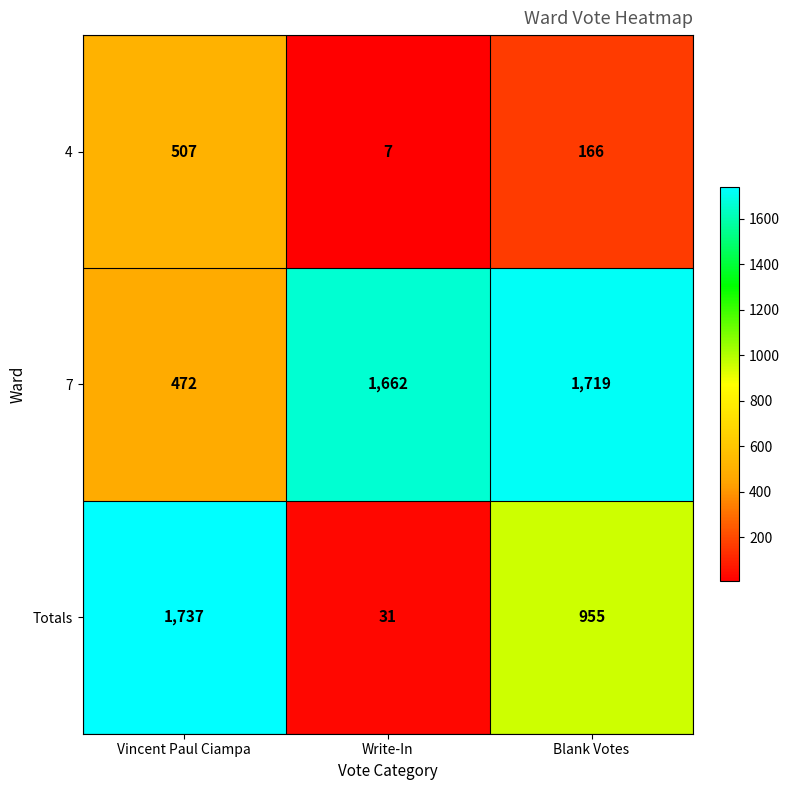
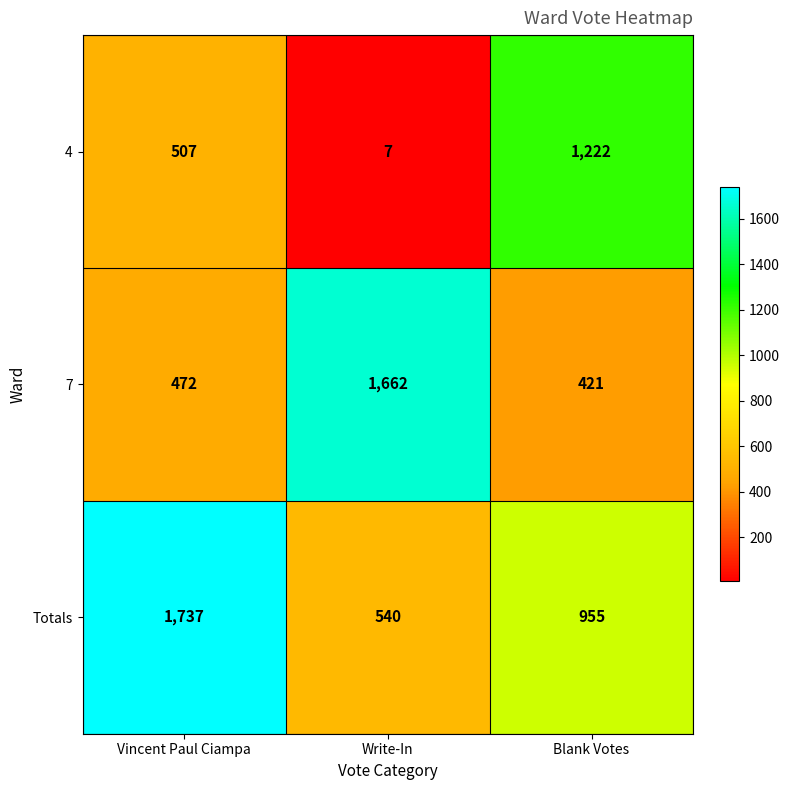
4, Blank Votes: 166 -> 1,222
7, Blank Votes: 1,719 -> 421
Totals, Write-In: 31 -> 540
